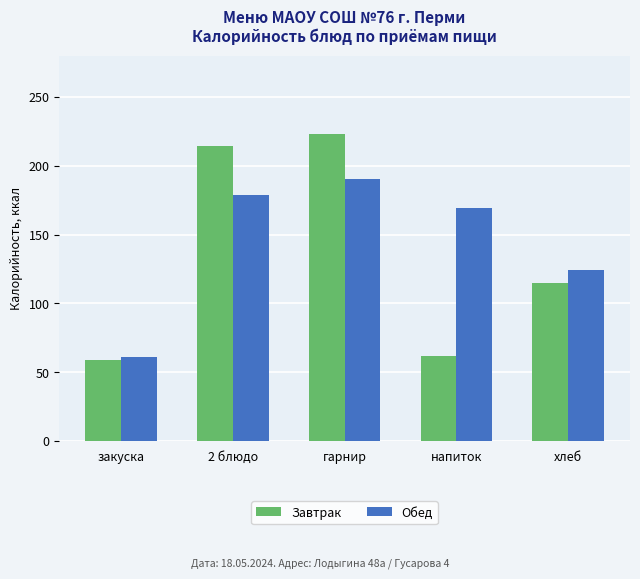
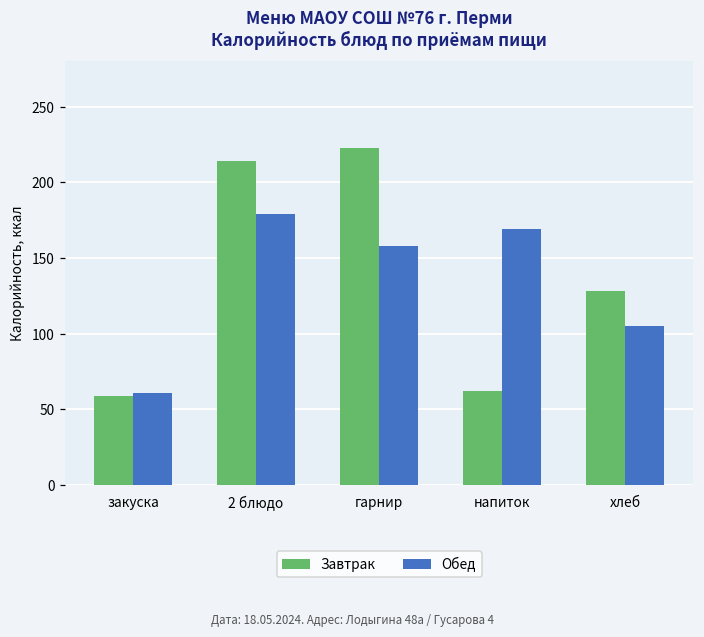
Обед, гарнир: 190 -> 158
Завтрак, хлеб: 115 -> 128
Обед, хлеб: 124 -> 105
